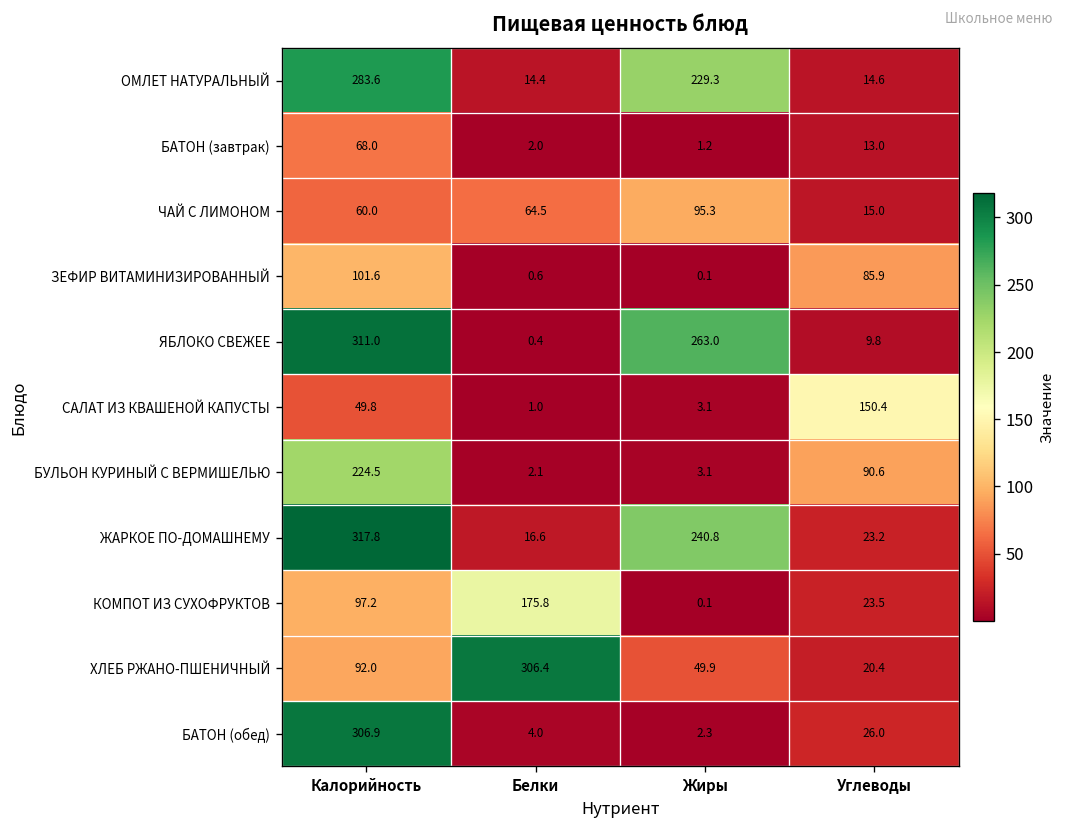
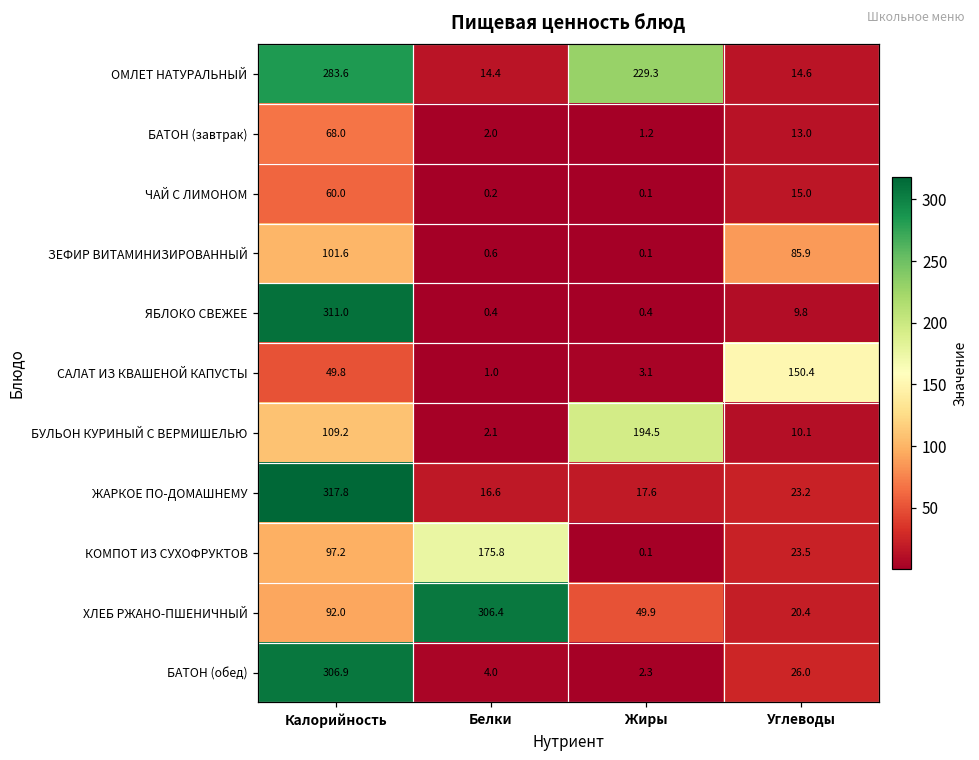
ЧАЙ С ЛИМОНОМ, Белки: 64.5 -> 0.2
ЧАЙ С ЛИМОНОМ, Жиры: 95.3 -> 0.1
ЯБЛОКО СВЕЖЕЕ, Жиры: 263.0 -> 0.4
БУЛЬОН КУРИНЫЙ С ВЕРМИШЕЛЬЮ, Калорийность: 224.5 -> 109.2
БУЛЬОН КУРИНЫЙ С ВЕРМИШЕЛЬЮ, Жиры: 3.1 -> 194.5
БУЛЬОН КУРИНЫЙ С ВЕРМИШЕЛЬЮ, Углеводы: 90.6 -> 10.1
ЖАРКОЕ ПО-ДОМАШНЕМУ, Жиры: 240.8 -> 17.6
